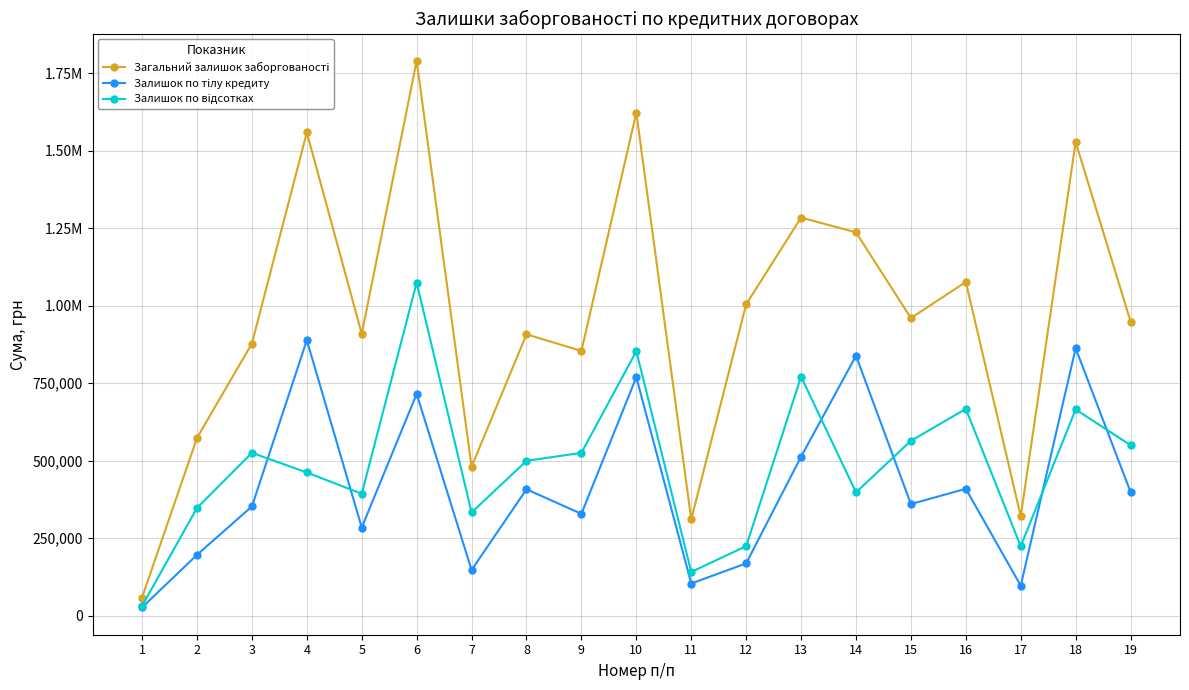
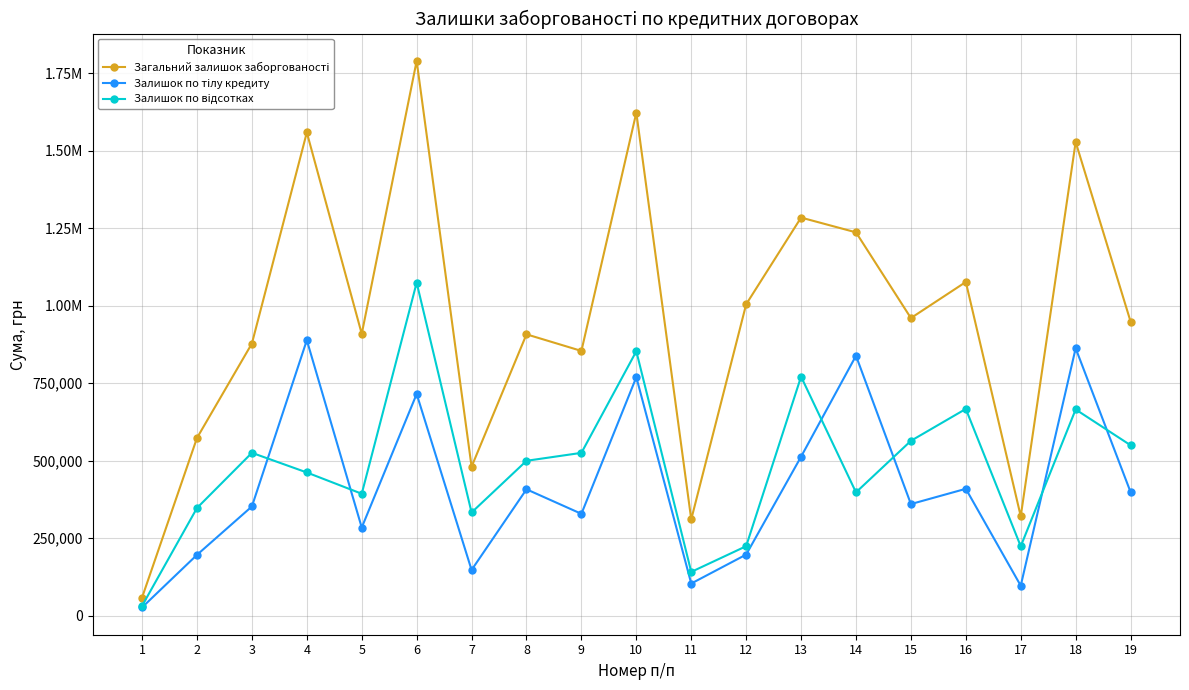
Залишок по тілу кредиту, 12: 170,000 -> 200,000
